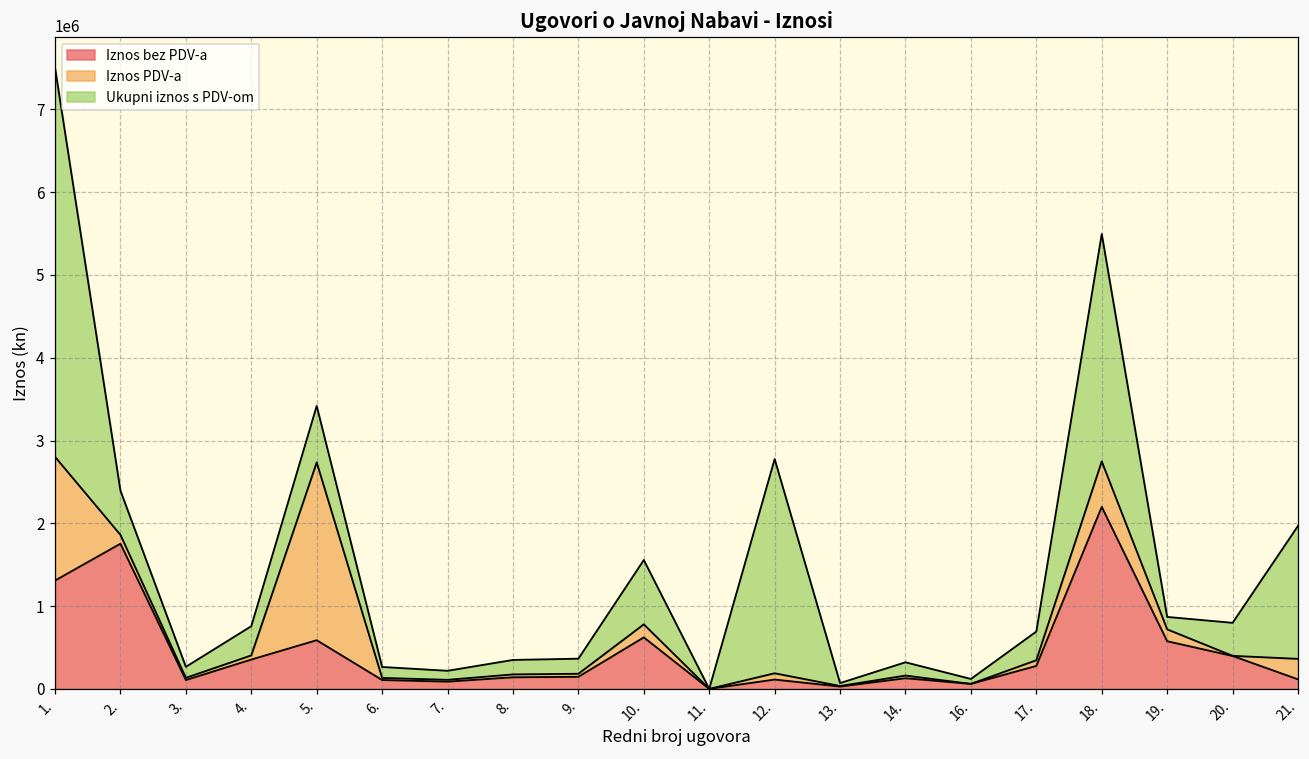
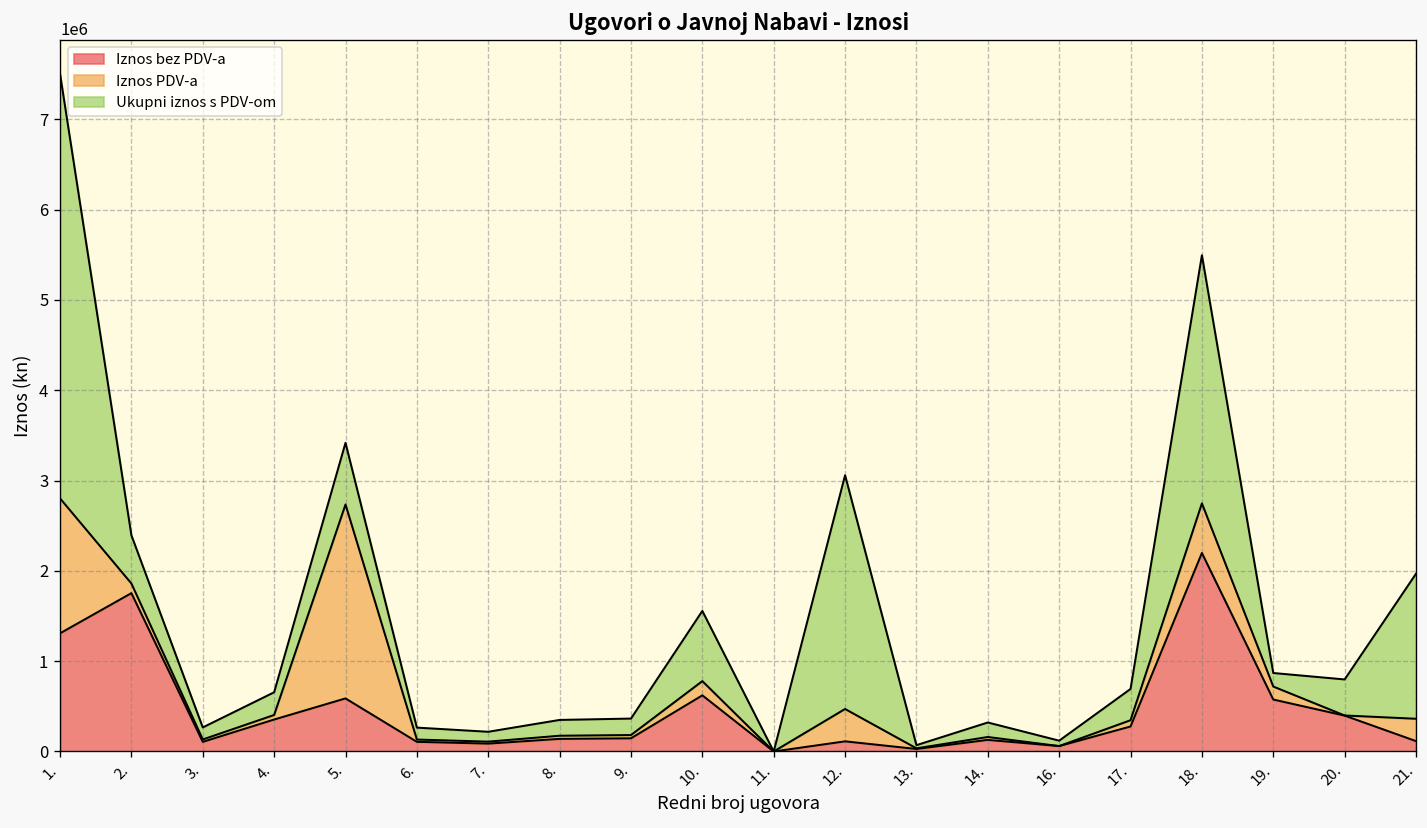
Ukupni iznos s PDV-om, 4.: 400000 -> 300000
Iznos PDV-a, 12.: 100000 -> 400000
